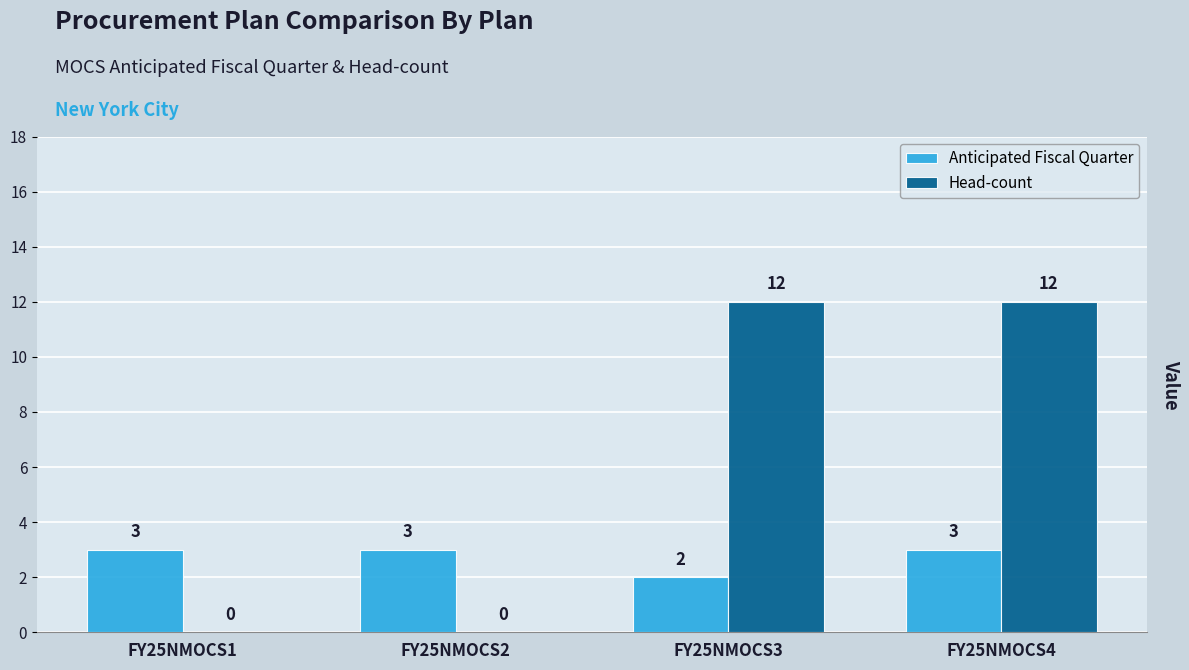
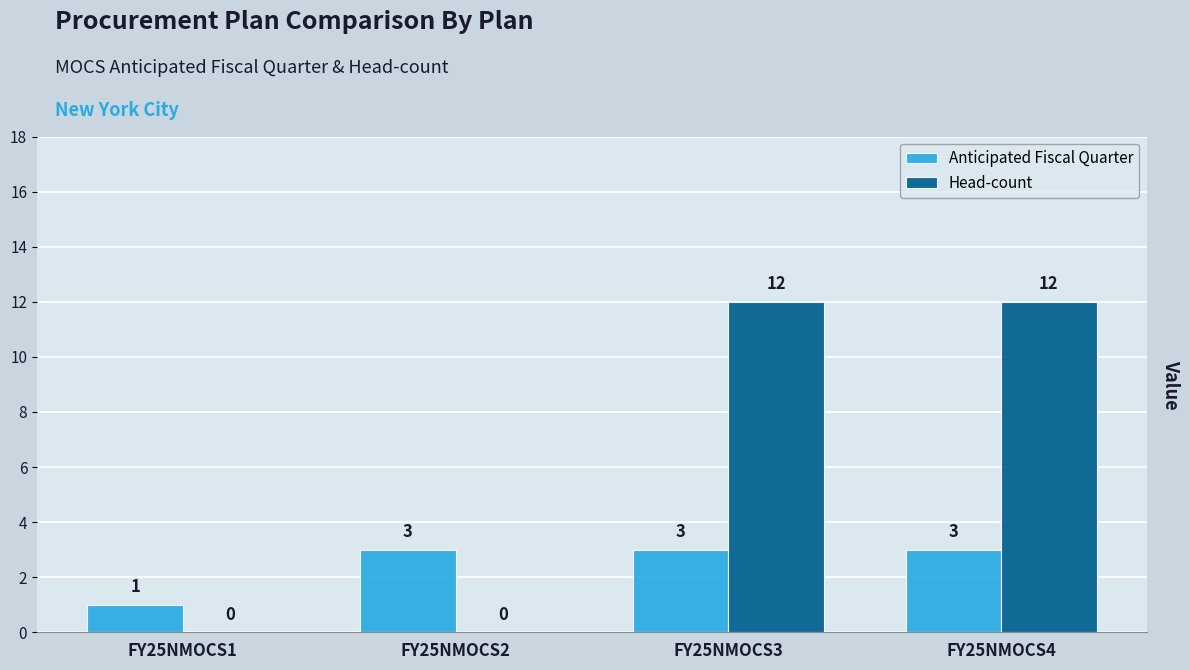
Anticipated Fiscal Quarter, FY25NMOCS1: 3 -> 1
Anticipated Fiscal Quarter, FY25NMOCS3: 2 -> 3
